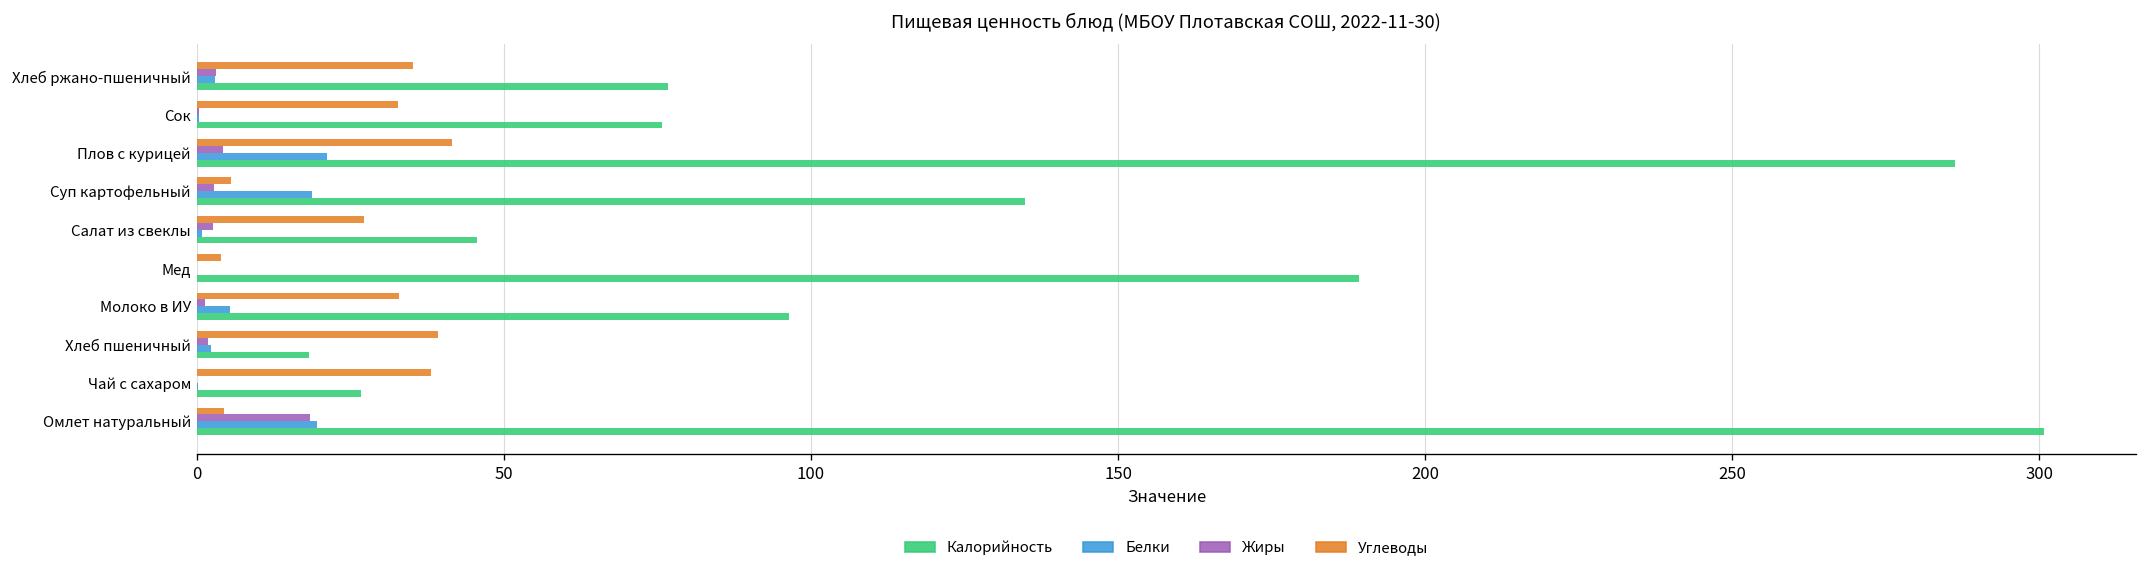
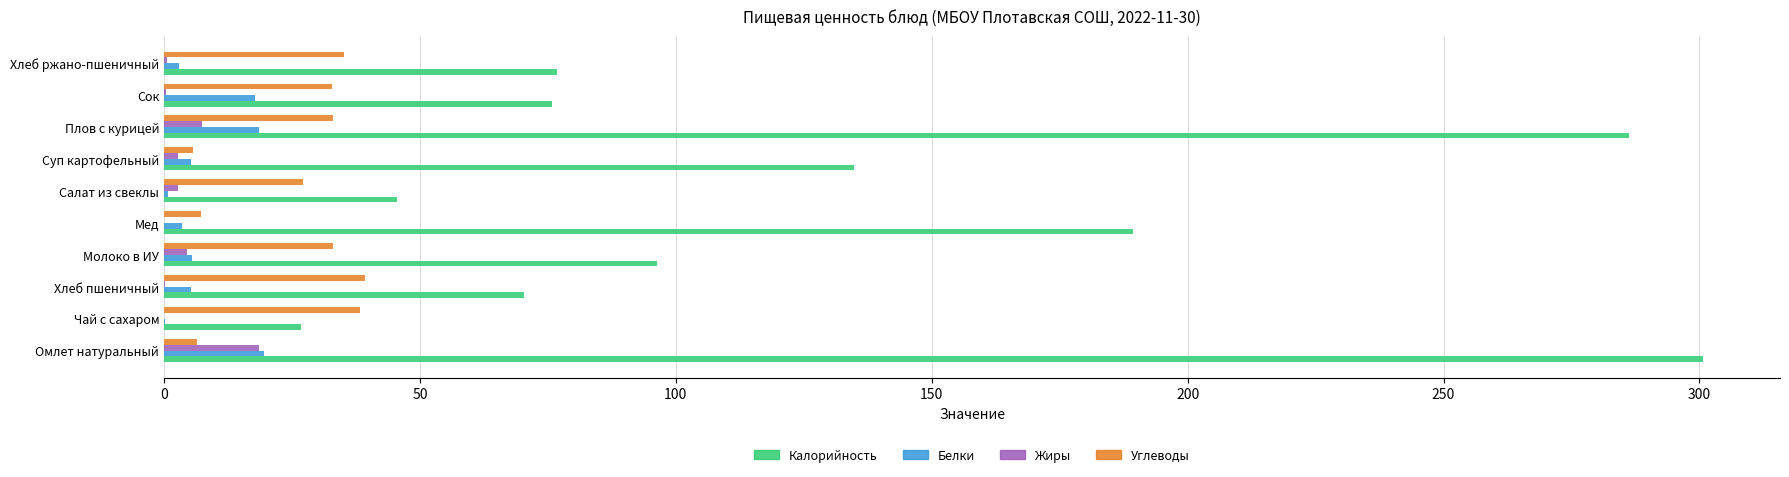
Жиры, Хлеб ржано-пшеничный: 3 -> 1
Белки, Сок: 0 -> 18
Углеводы, Плов с курицей: 42 -> 33
Жиры, Плов с курицей: 4 -> 7
Белки, Плов с курицей: 21 -> 19
Белки, Суп картофельный: 19 -> 5
Углеводы, Мед: 4 -> 7
Белки, Мед: 0 -> 4
Жиры, Молоко в ИУ: 1 -> 4
Жиры, Хлеб пшеничный: 2 -> 0
Белки, Хлеб пшеничный: 2 -> 5
Калорийность, Хлеб пшеничный: 18 -> 70
Углеводы, Омлет натуральный: 4 -> 6
